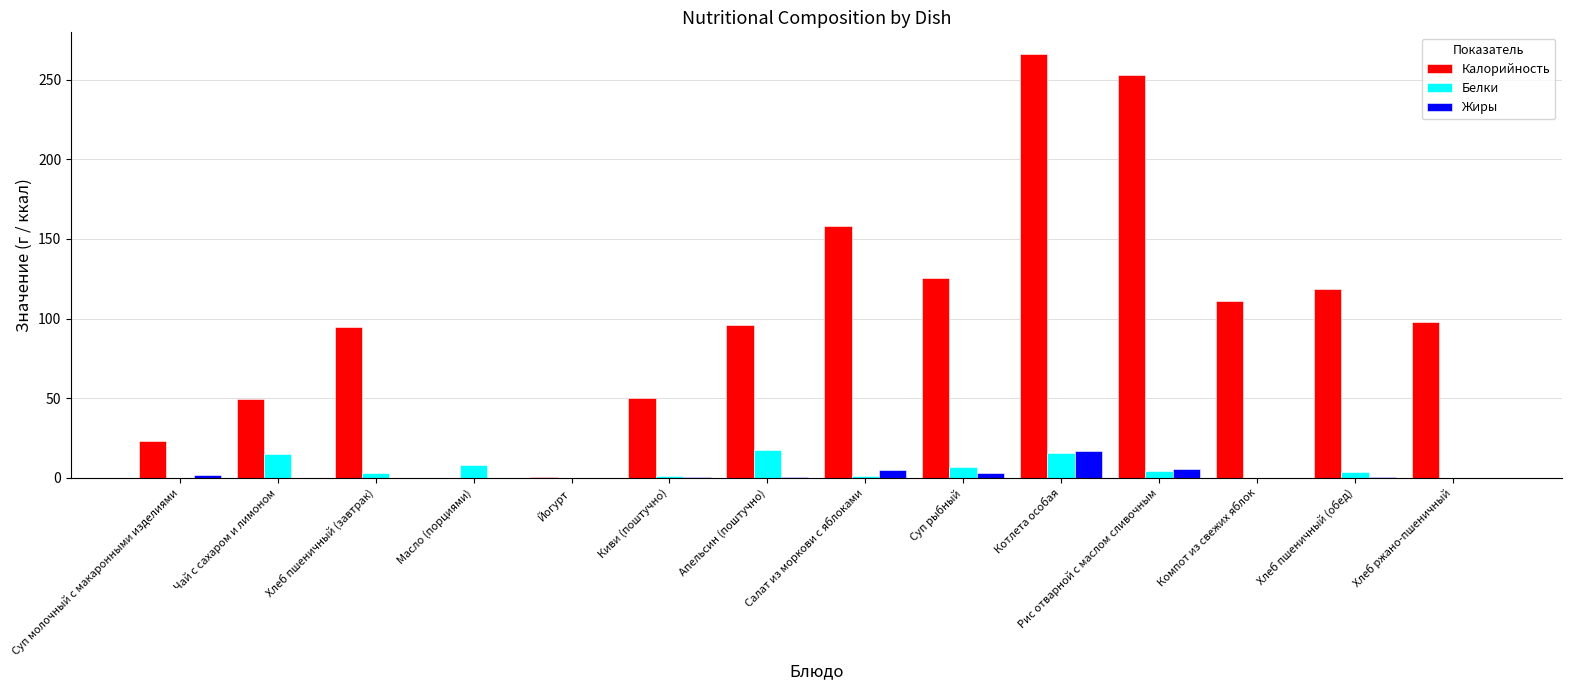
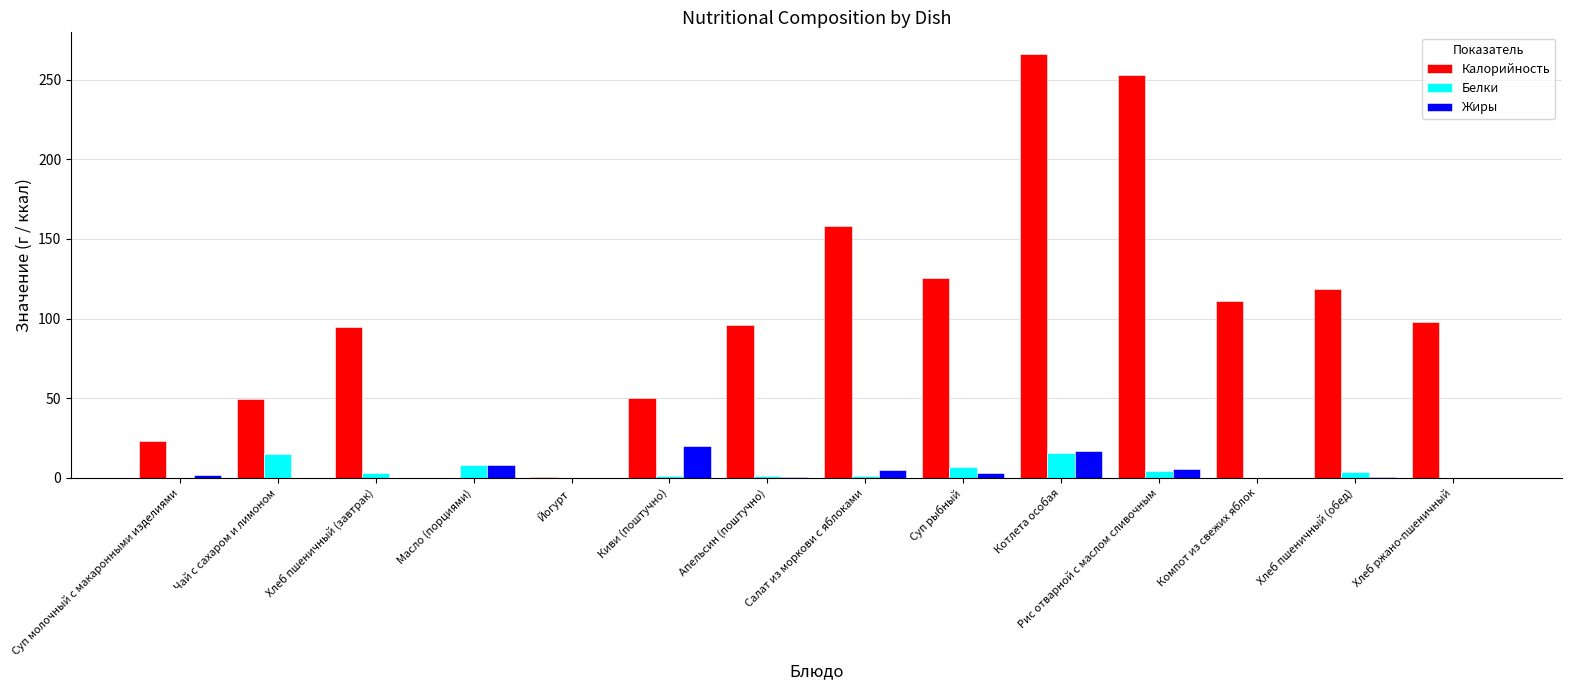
Жиры, Масло (порциями): 0 -> 8
Жиры, Киви (поштучно): 1 -> 20
Белки, Апельсин (поштучно): 18 -> 2
